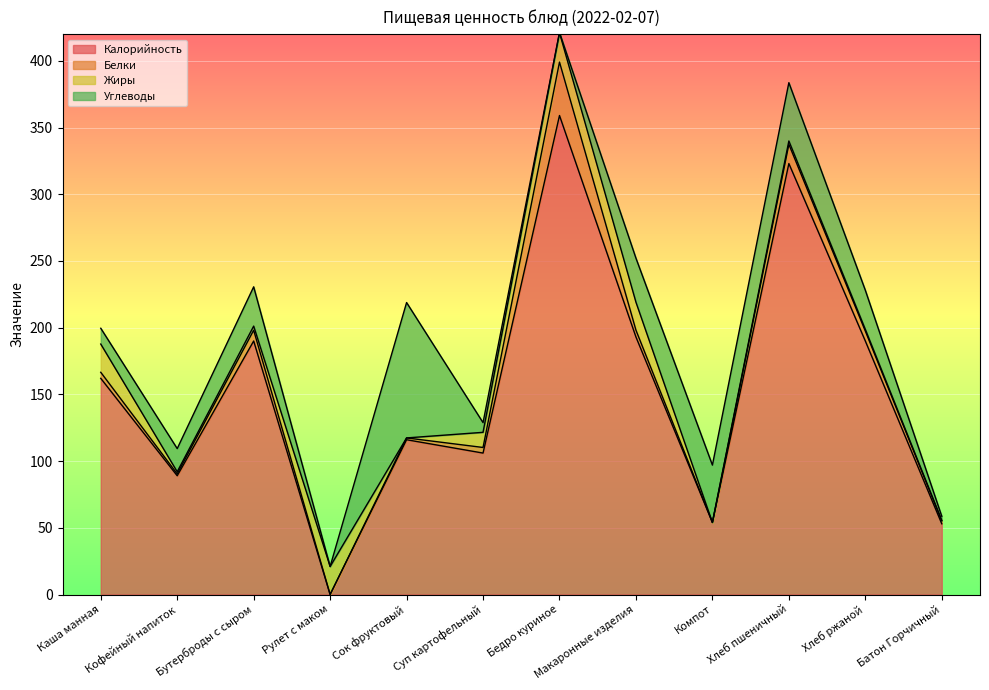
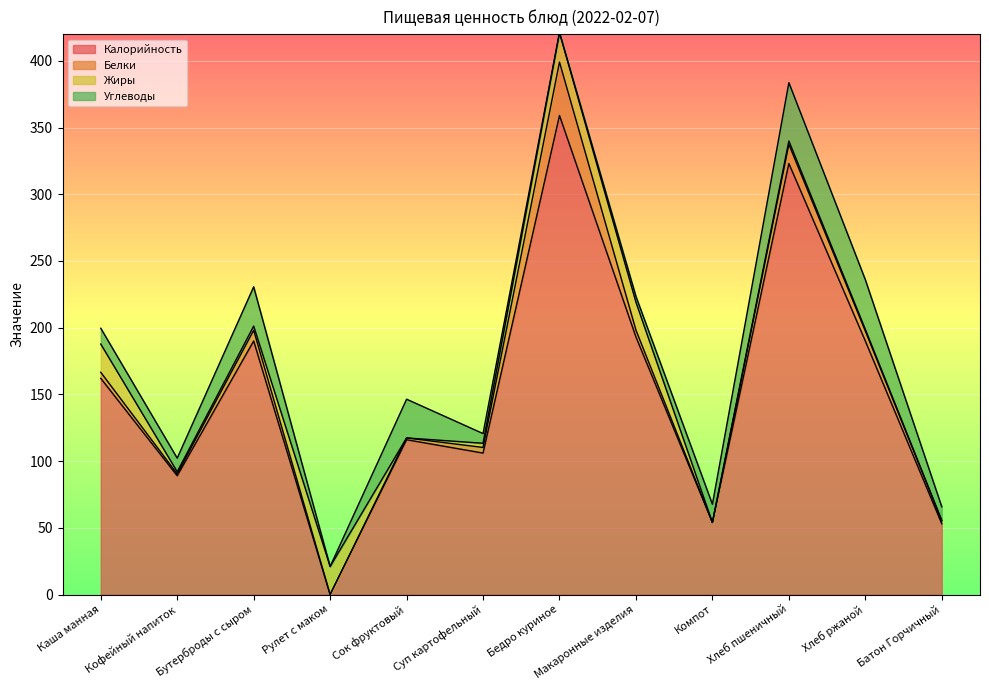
Углеводы, Кофейный напиток: 17 -> 10
Углеводы, Сок фруктовый: 101 -> 29
Жиры, Суп картофельный: 11 -> 3
Углеводы, Макаронные изделия: 33 -> 4
Углеводы, Компот: 43 -> 14
Углеводы, Хлеб ржаной: 29 -> 37
Углеводы, Батон Горчичный: 3 -> 10
